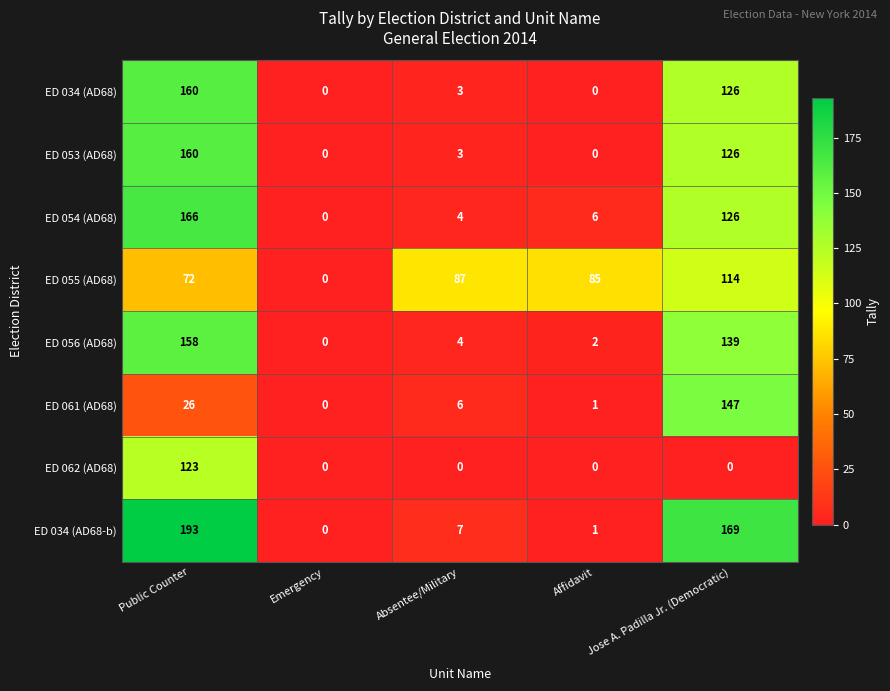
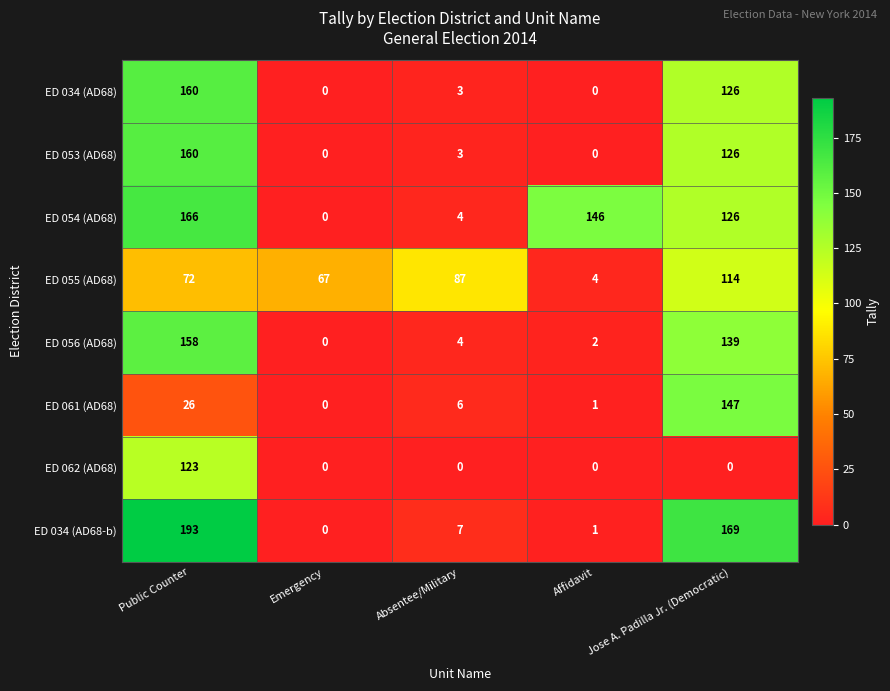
ED 054 (AD68), Affidavit: 6 -> 146
ED 055 (AD68), Emergency: 0 -> 67
ED 055 (AD68), Affidavit: 85 -> 4
